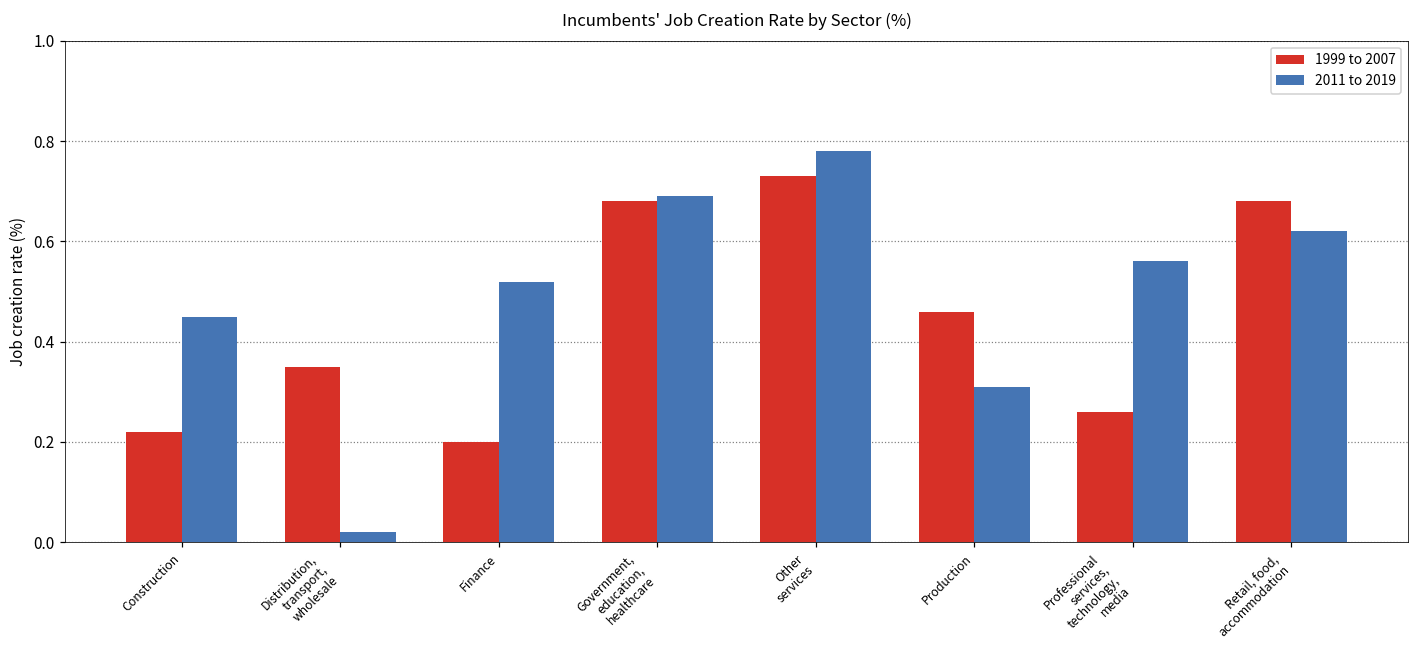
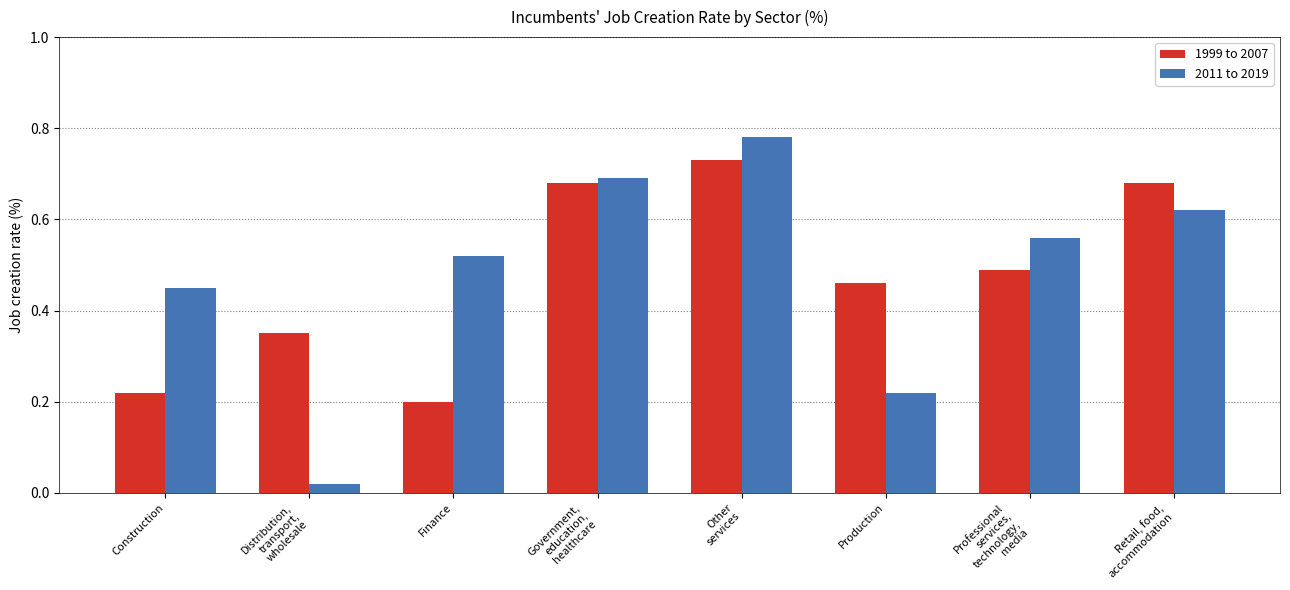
2011 to 2019, Production: 0.31 -> 0.22
1999 to 2007, Professional services, technology, media: 0.26 -> 0.49
